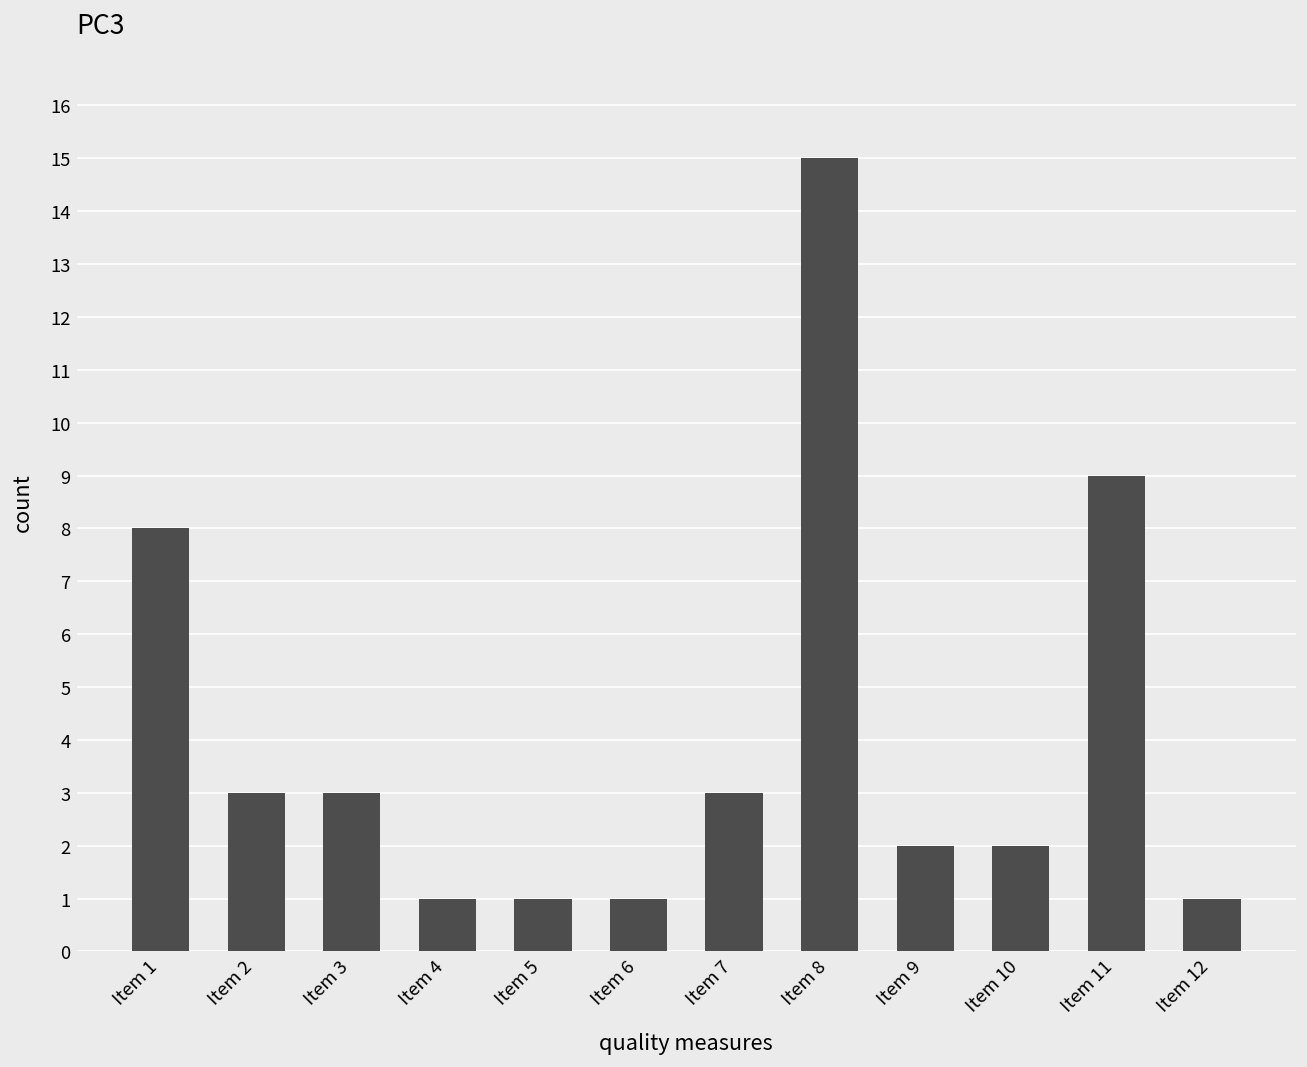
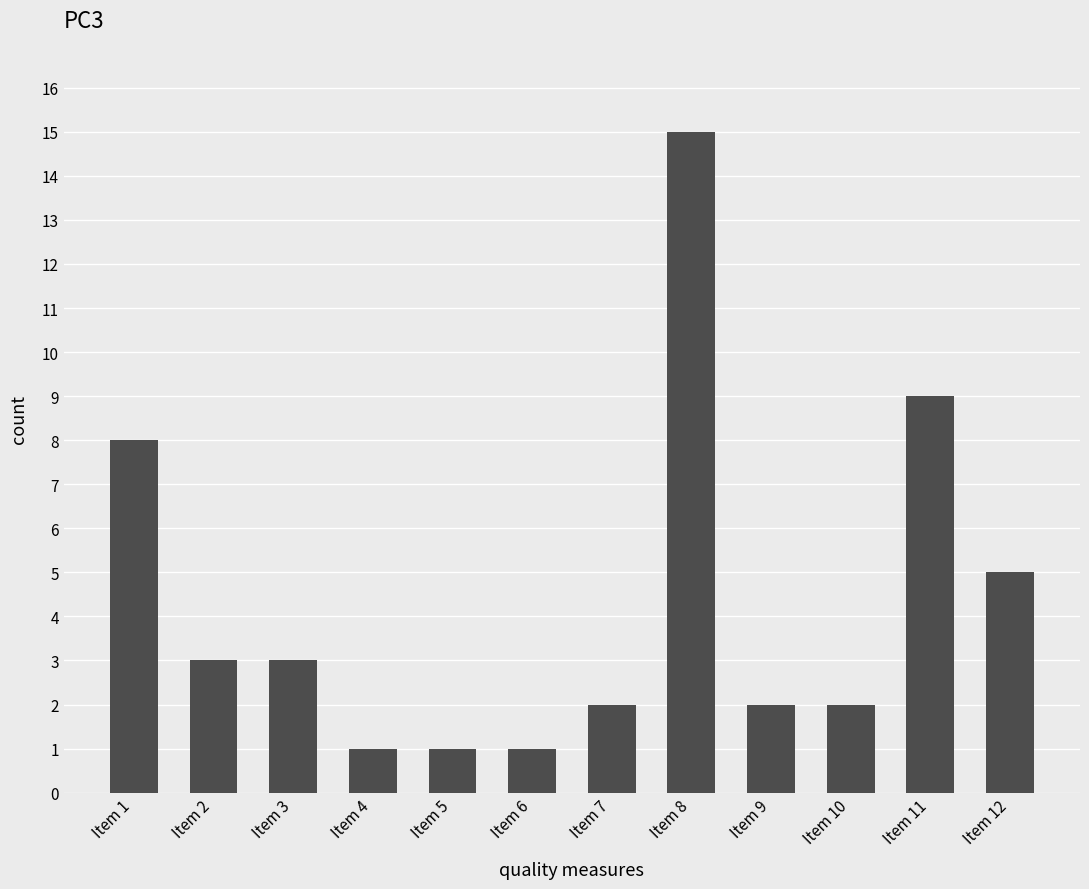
Item 7: 3 -> 2
Item 12: 1 -> 5
